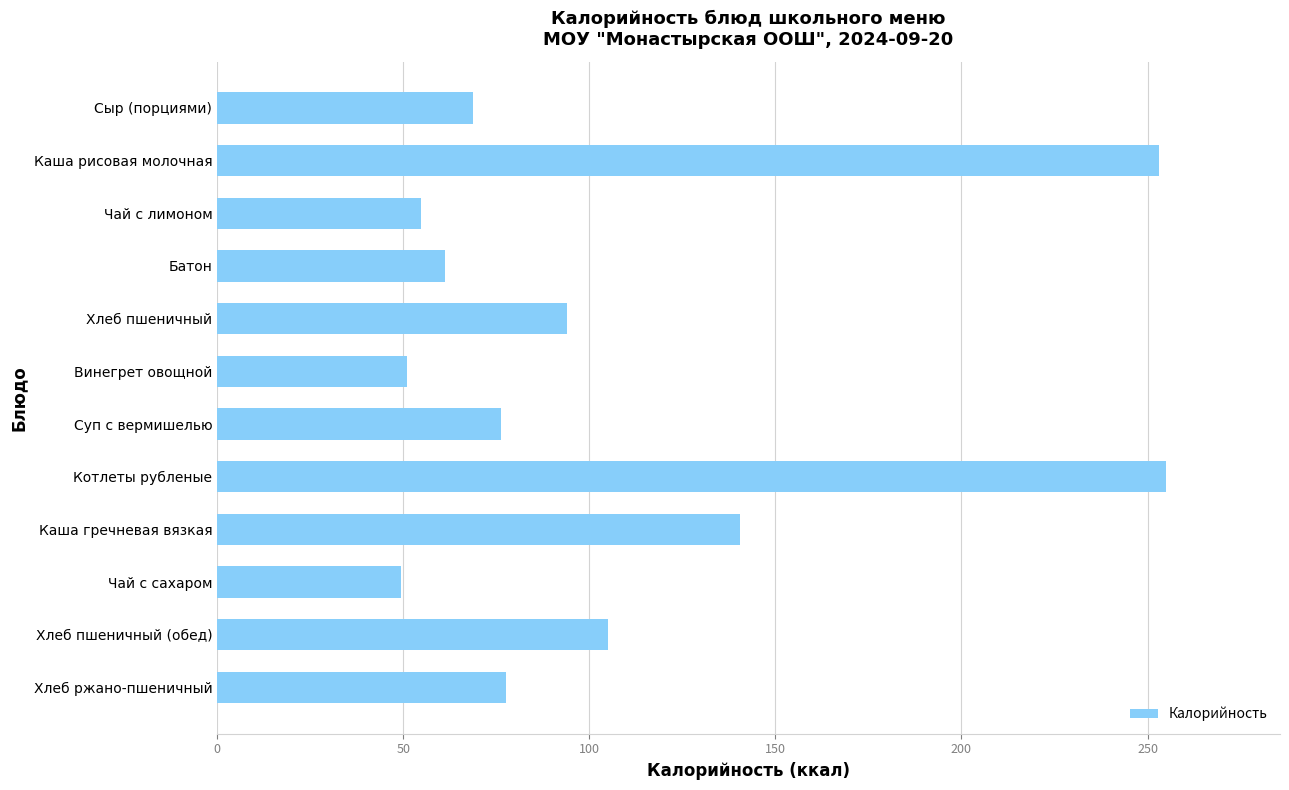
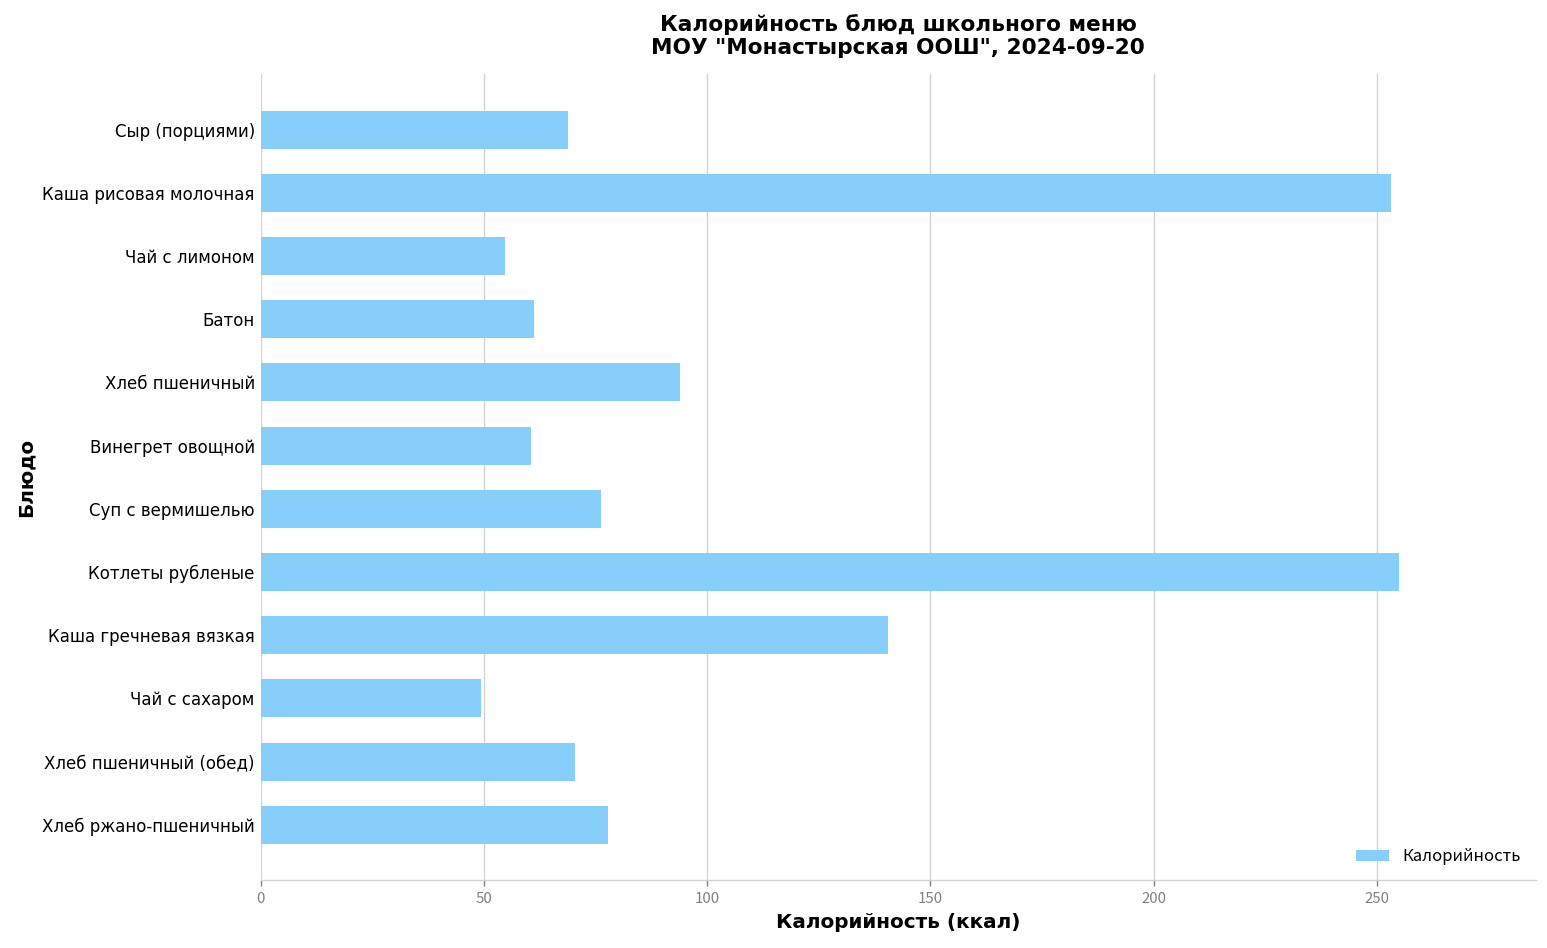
Винегрет овощной: 51 -> 61
Хлеб пшеничный (обед): 105 -> 71
